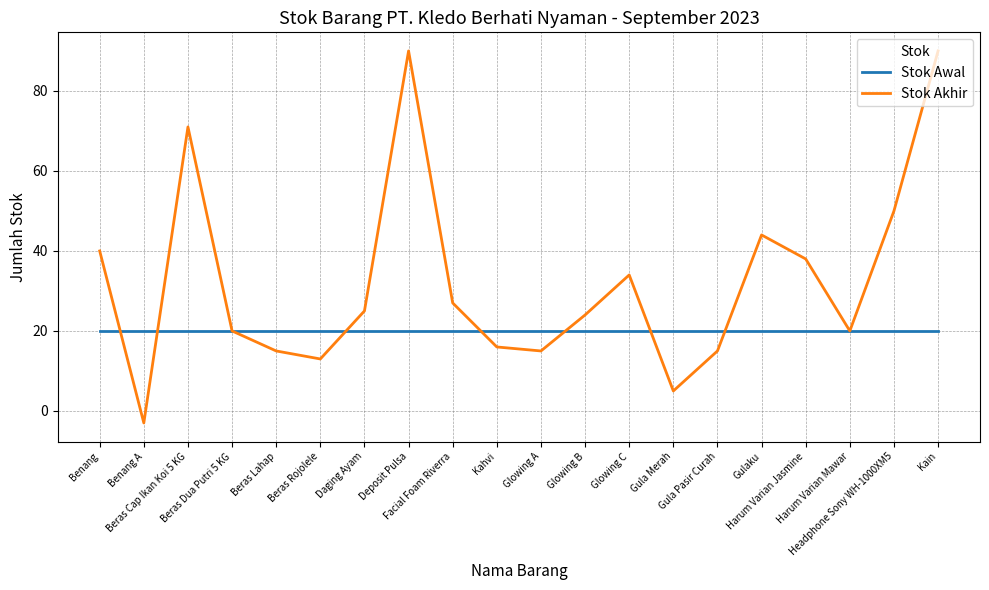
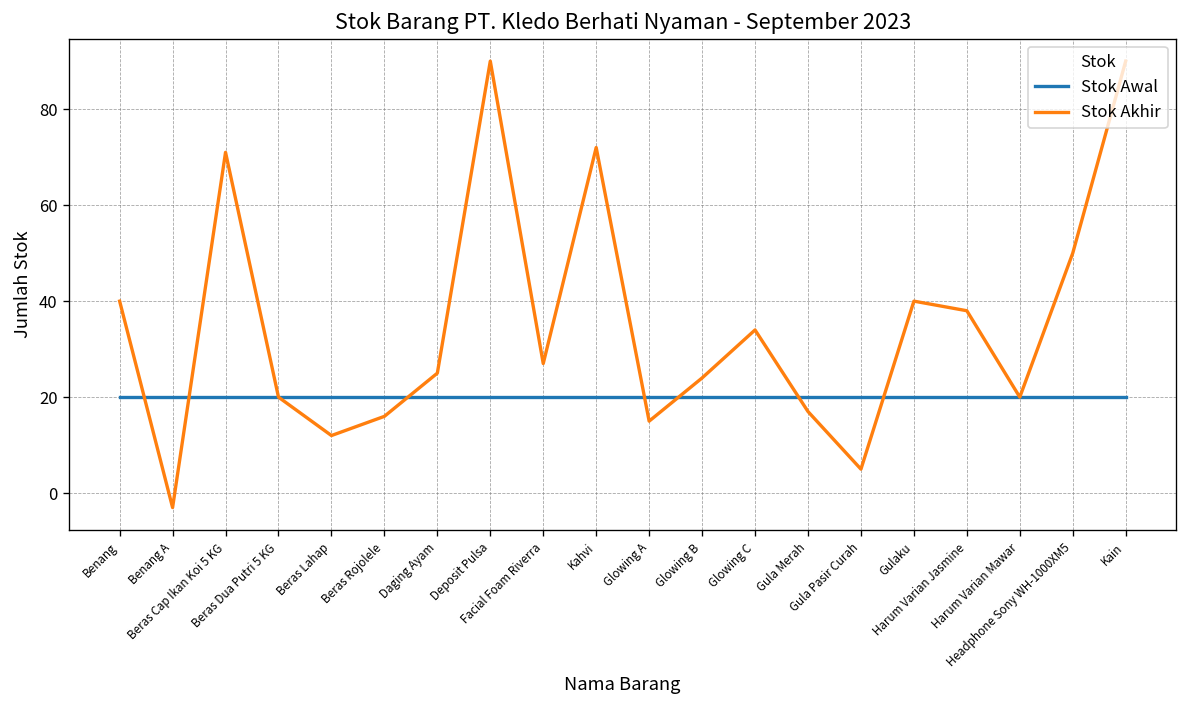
Stok Akhir, Beras Lahap: 15 -> 12
Stok Akhir, Beras Rojolele: 13 -> 16
Stok Akhir, Kahvi: 16 -> 72
Stok Akhir, Gula Merah: 5 -> 17
Stok Akhir, Gula Pasir Curah: 15 -> 5
Stok Akhir, Gulaku: 44 -> 40
